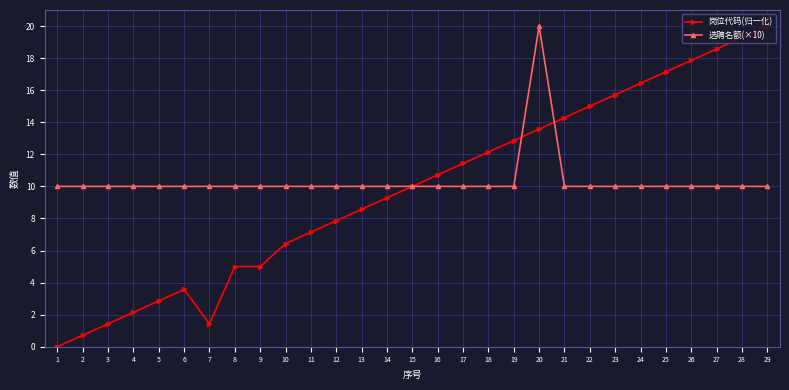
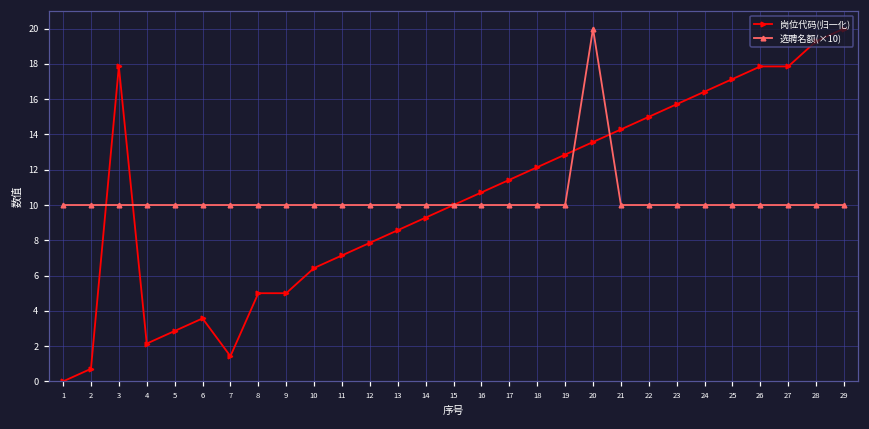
岗位代码(归一化), 3: 1.4 -> 17.9
岗位代码(归一化), 27: 18.6 -> 17.9
